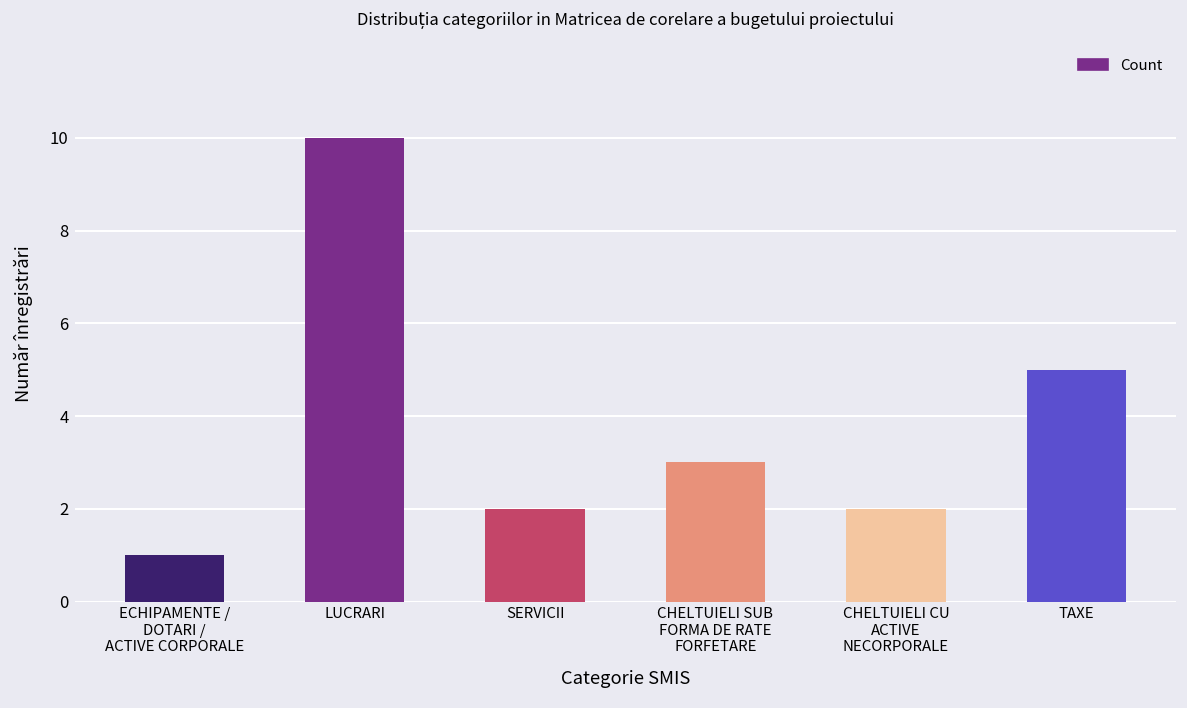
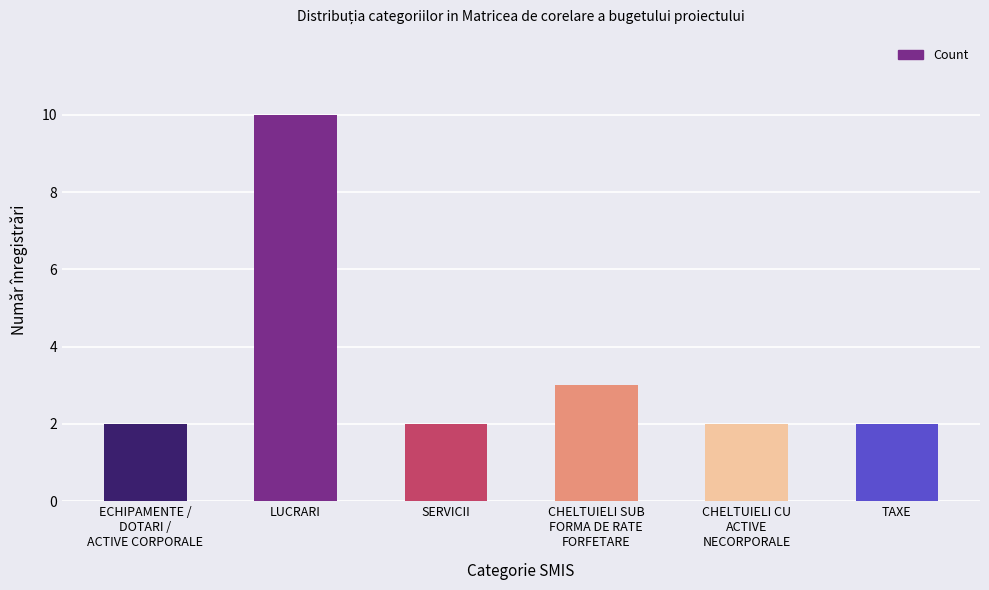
ECHIPAMENTE / DOTARI / ACTIVE CORPORALE: 1 -> 2
TAXE: 5 -> 2
